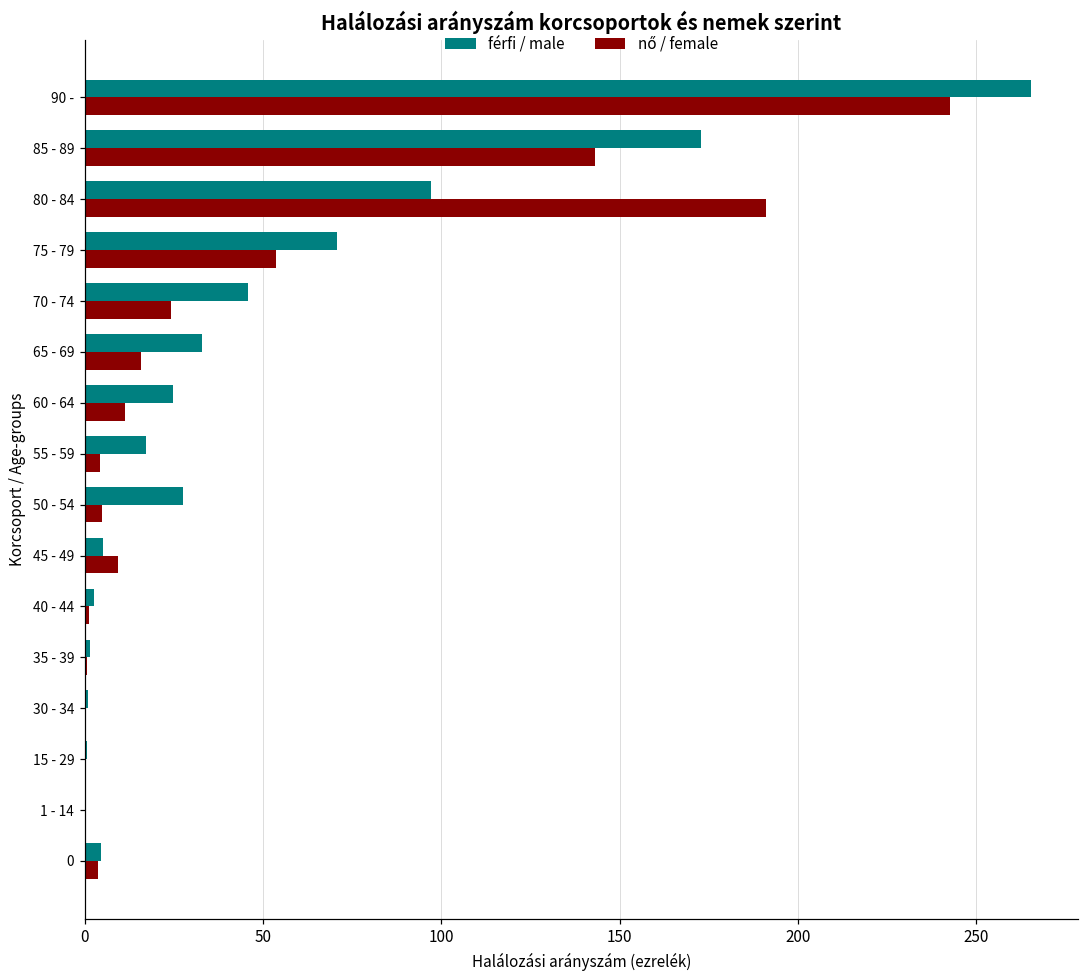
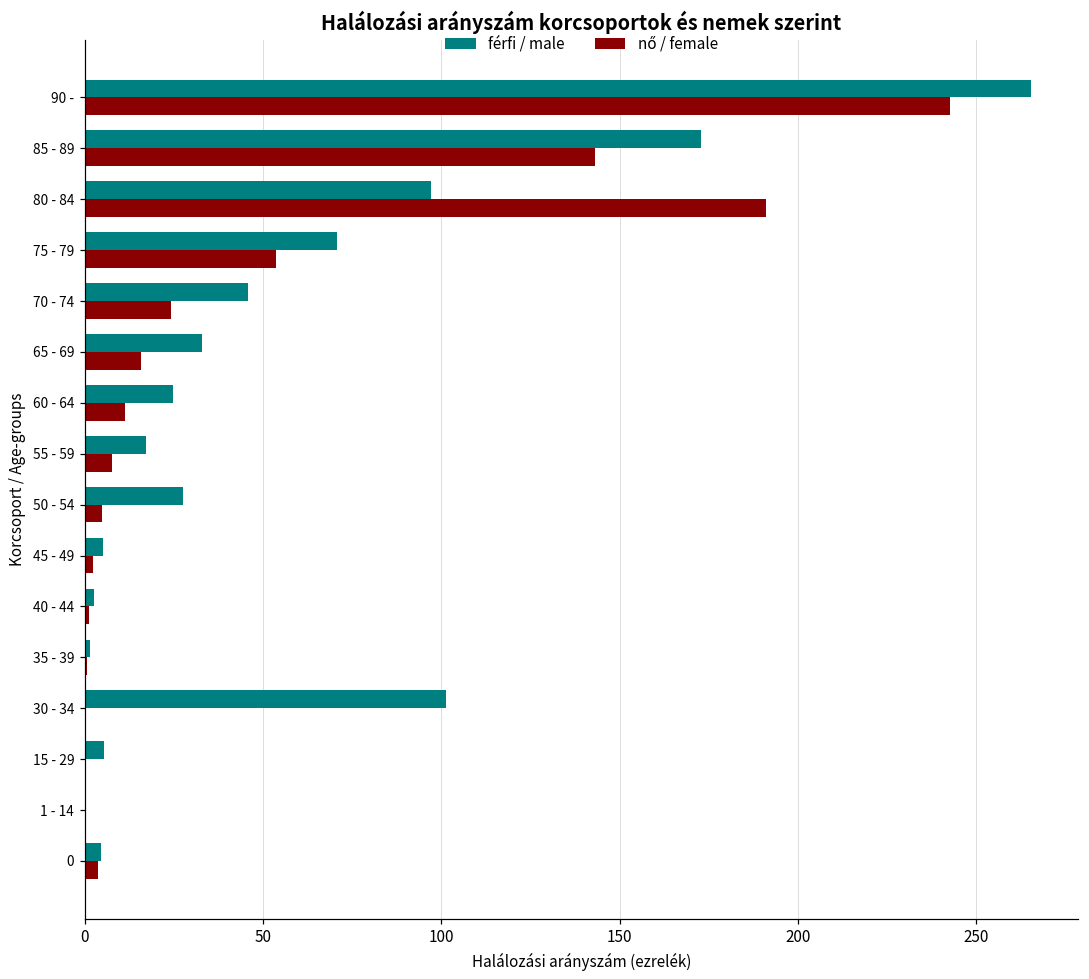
nő / female, 55 - 59: 4 -> 8
nő / female, 45 - 49: 9 -> 2
férfi / male, 30 - 34: 1 -> 101
férfi / male, 15 - 29: 1 -> 5
